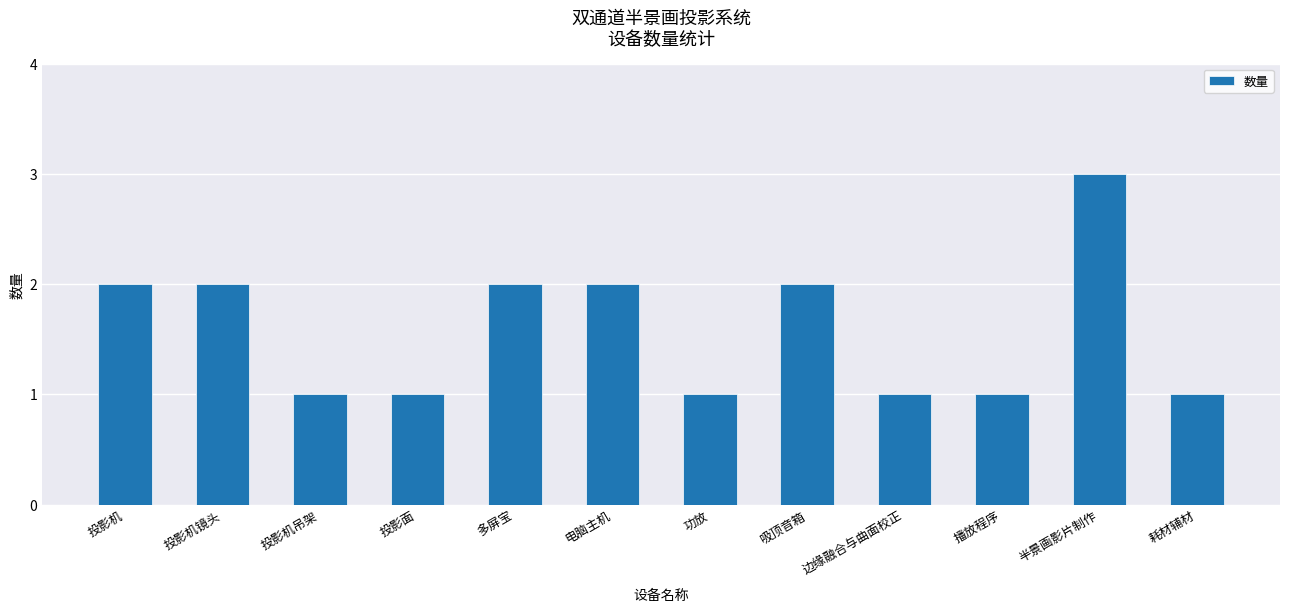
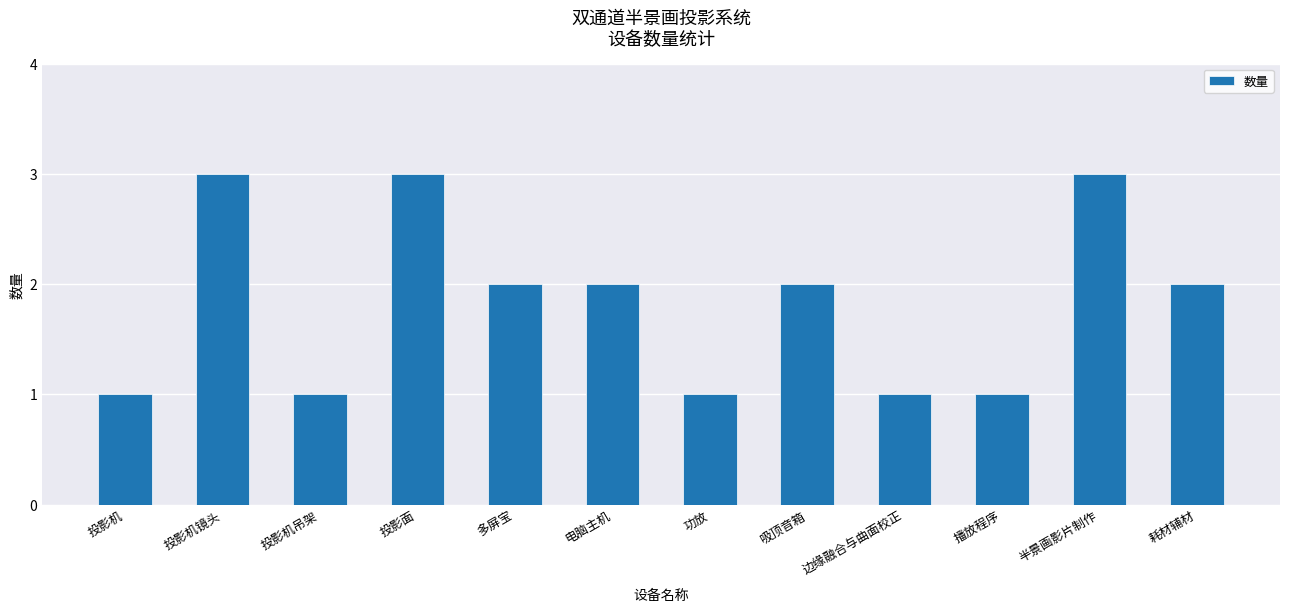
投影机: 2 -> 1
投影机镜头: 2 -> 3
投影面: 1 -> 3
耗材辅材: 1 -> 2
